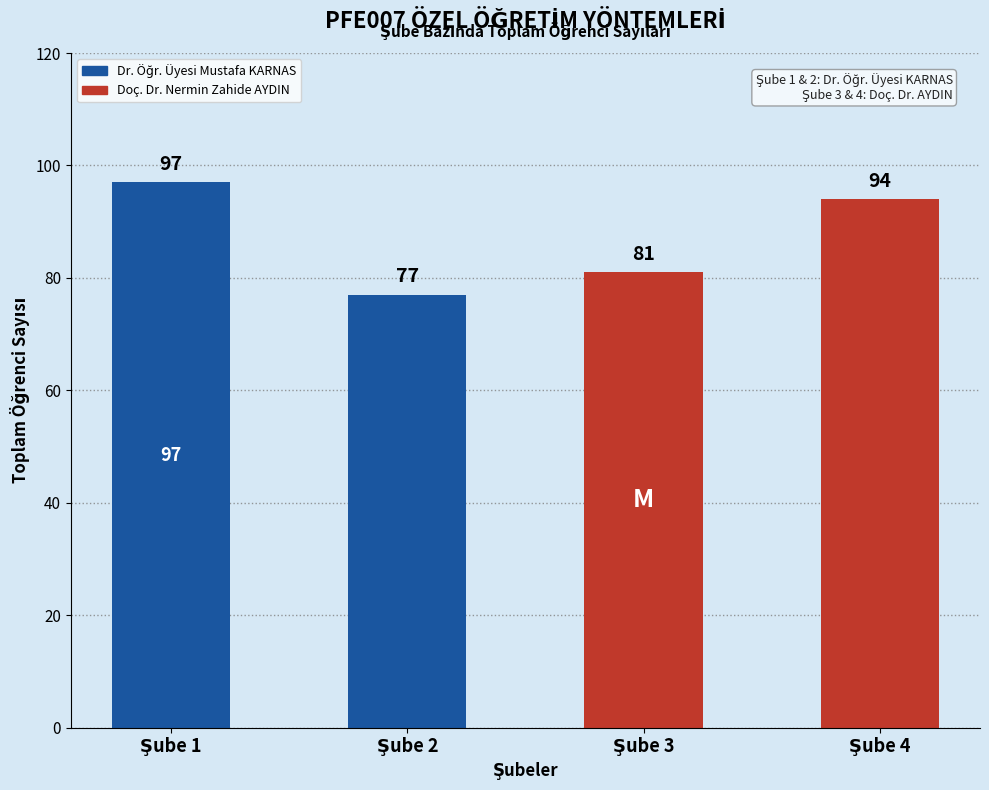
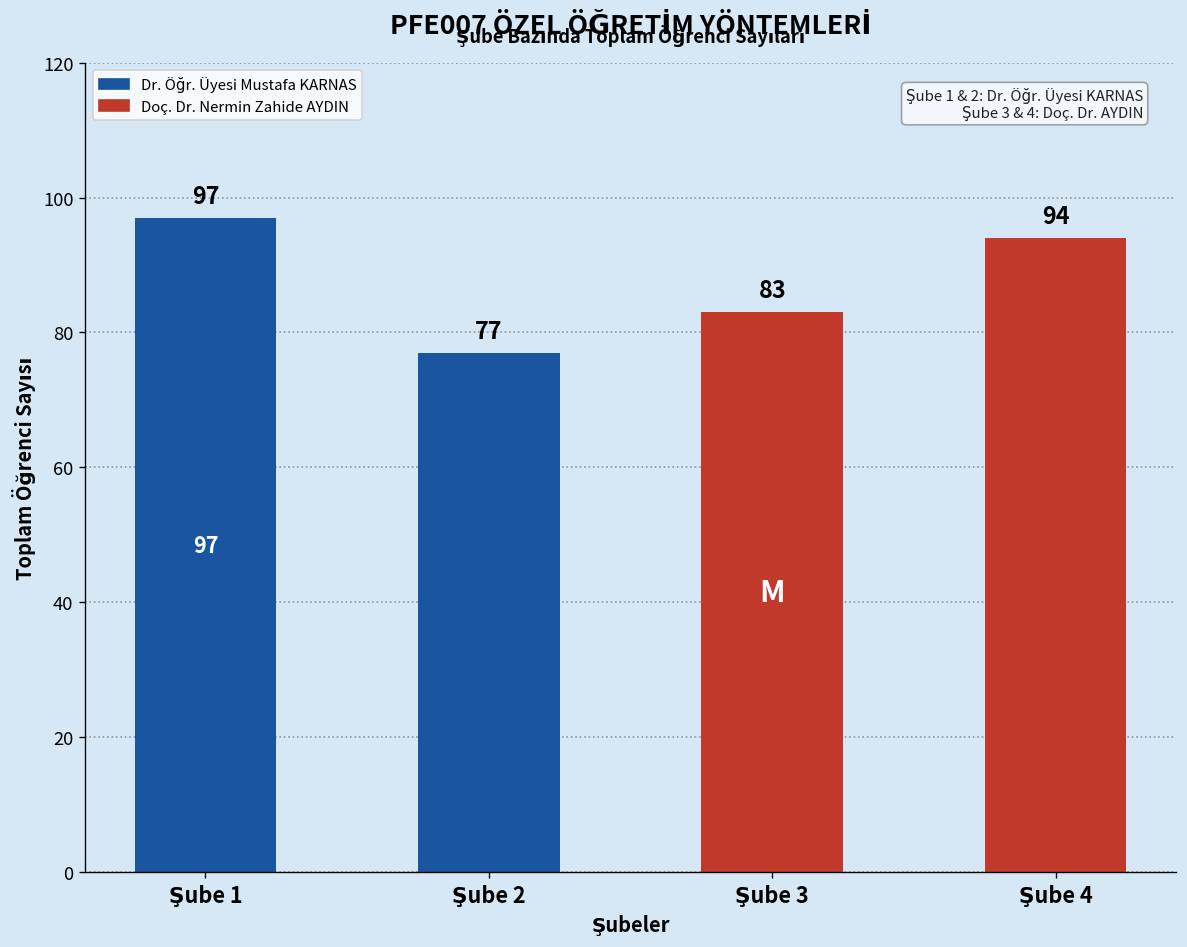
Şube 3: 81 -> 83
